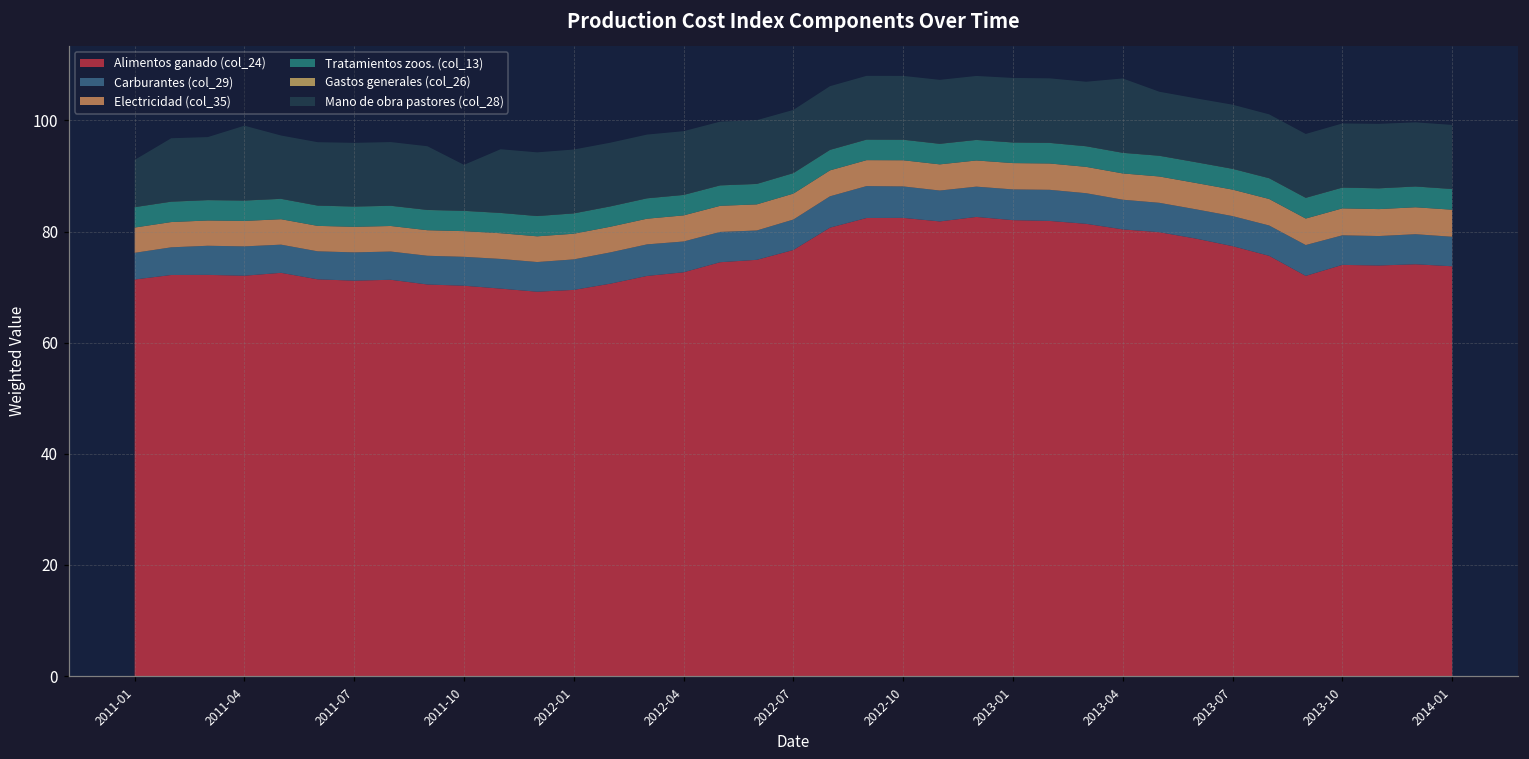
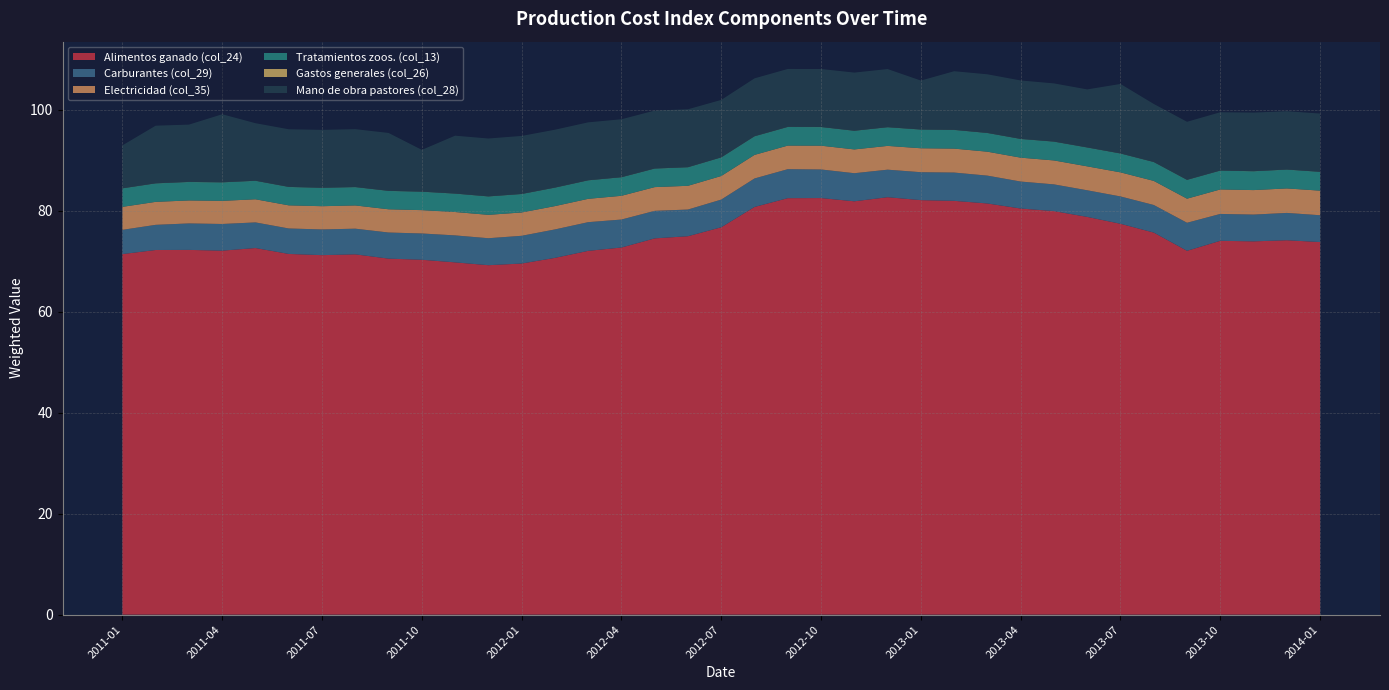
Mano de obra pastores (col_28), 2013-01: 12 -> 10
Mano de obra pastores (col_28), 2013-04: 13 -> 12
Mano de obra pastores (col_28), 2013-07: 12 -> 14
